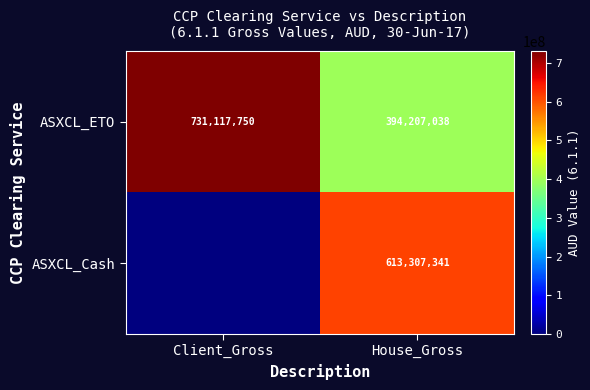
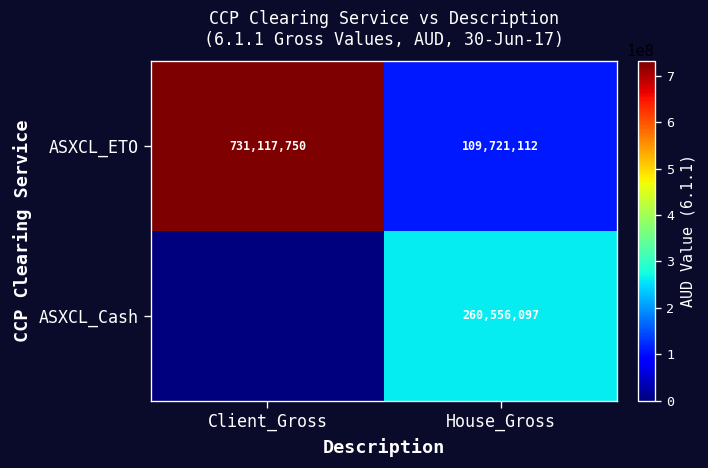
ASXCL_ETO, House_Gross: 394,207,038 -> 109,721,112
ASXCL_Cash, House_Gross: 613,307,341 -> 260,556,097
